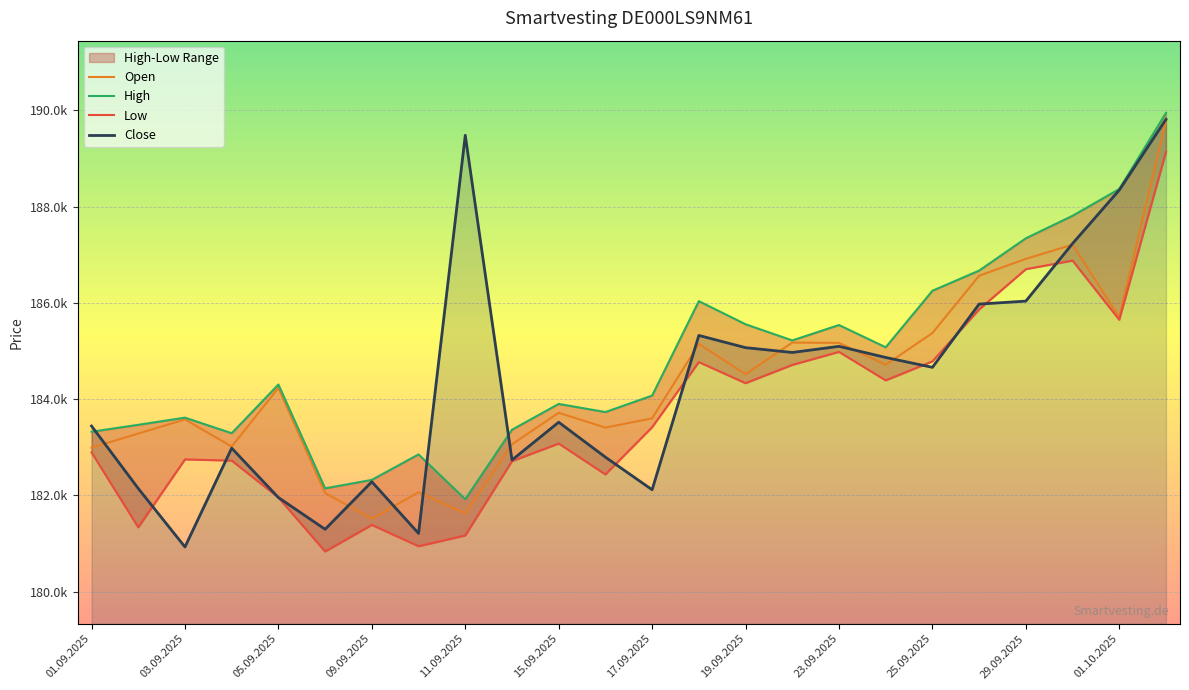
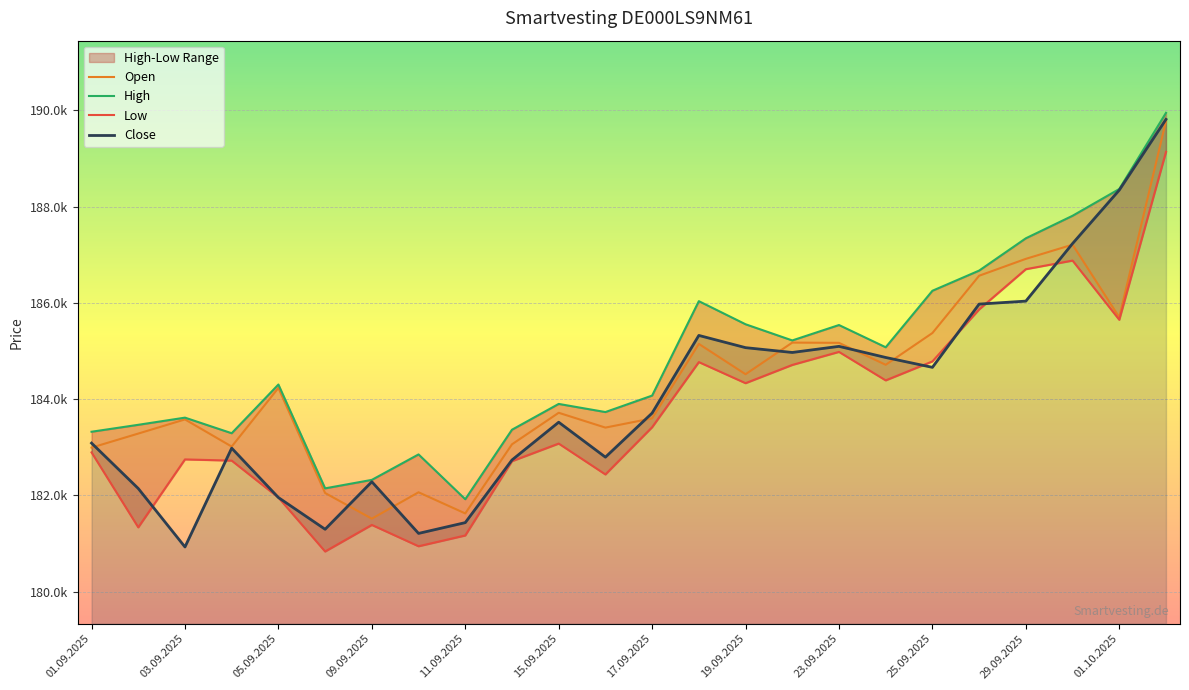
Close, 01.09.2025: 183400 -> 183100
Close, 11.09.2025: 189500 -> 181400
Close, 17.09.2025: 182100 -> 183700
